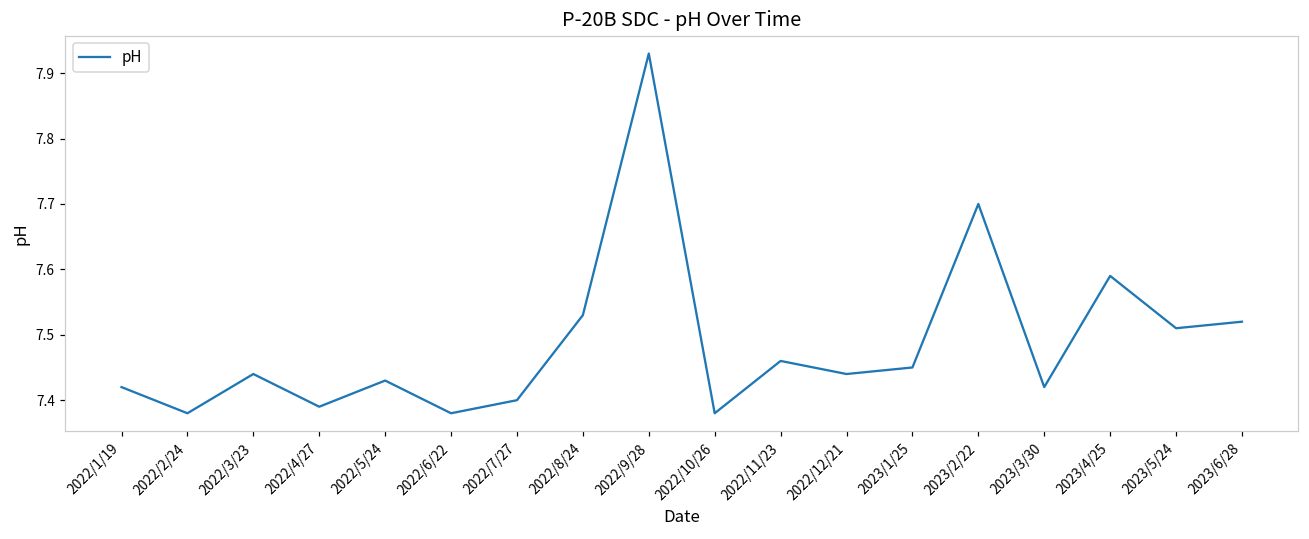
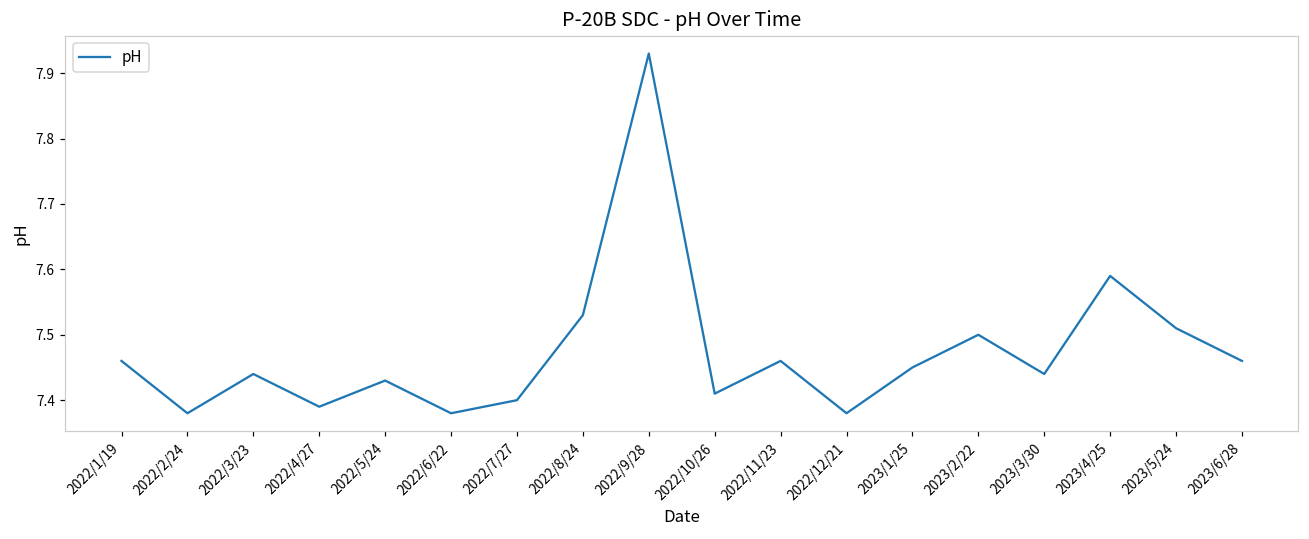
2022/1/19: 7.42 -> 7.46
2022/10/26: 7.38 -> 7.41
2022/12/21: 7.44 -> 7.38
2023/2/22: 7.7 -> 7.5
2023/3/30: 7.42 -> 7.44
2023/6/28: 7.52 -> 7.46
